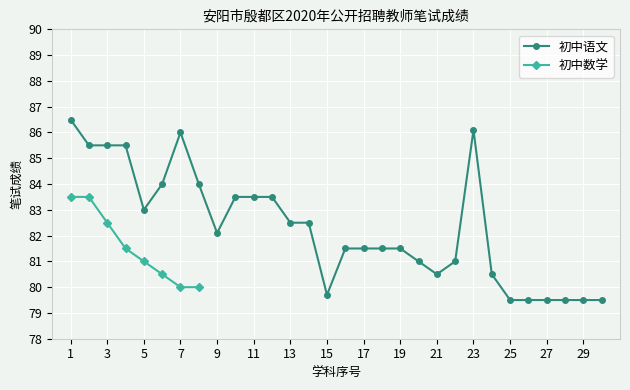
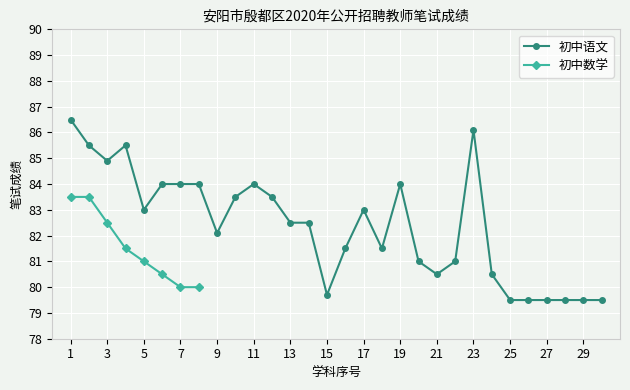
初中语文, 3: 85.5 -> 84.9
初中语文, 7: 86 -> 84
初中语文, 11: 83.5 -> 84.0
初中语文, 17: 81.5 -> 83.0
初中语文, 19: 81.5 -> 84.0
